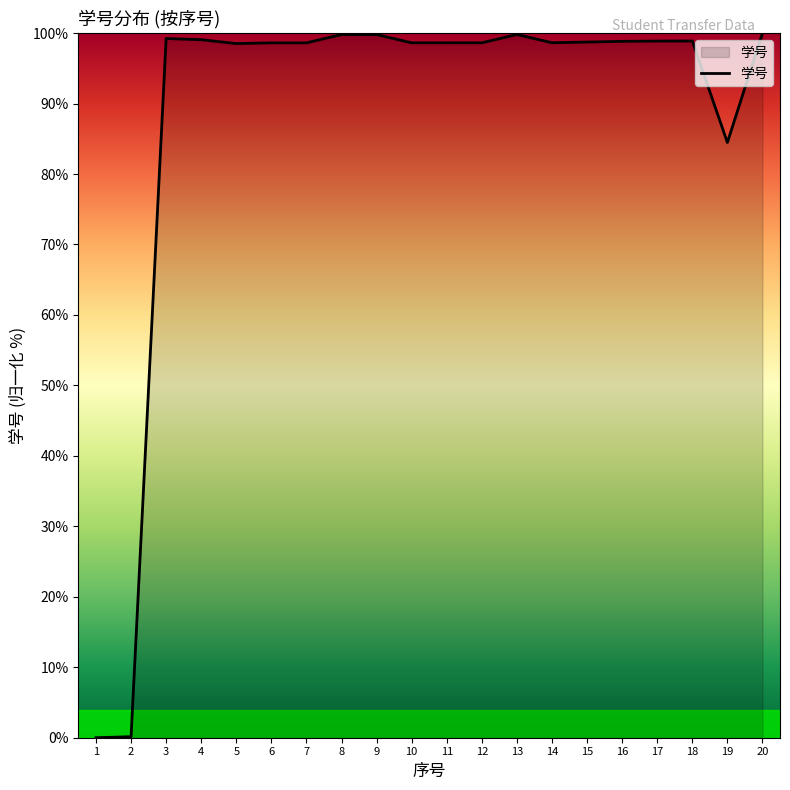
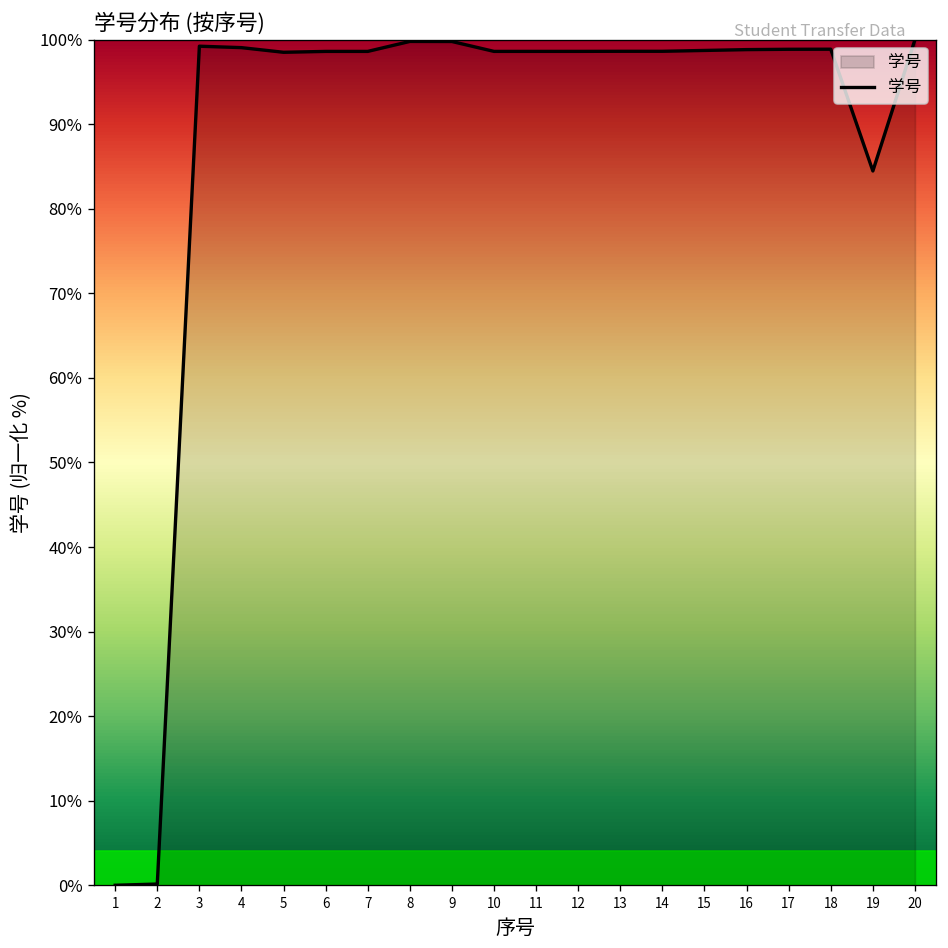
13: 100% -> 99%
